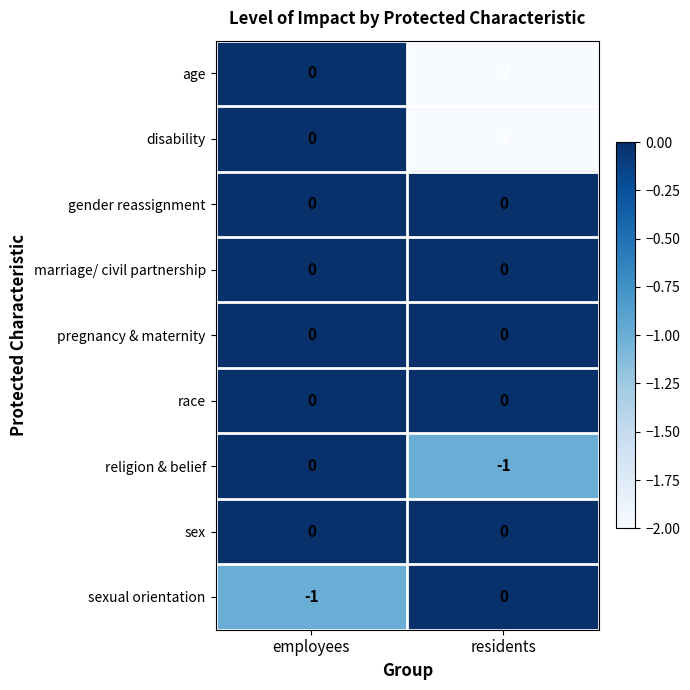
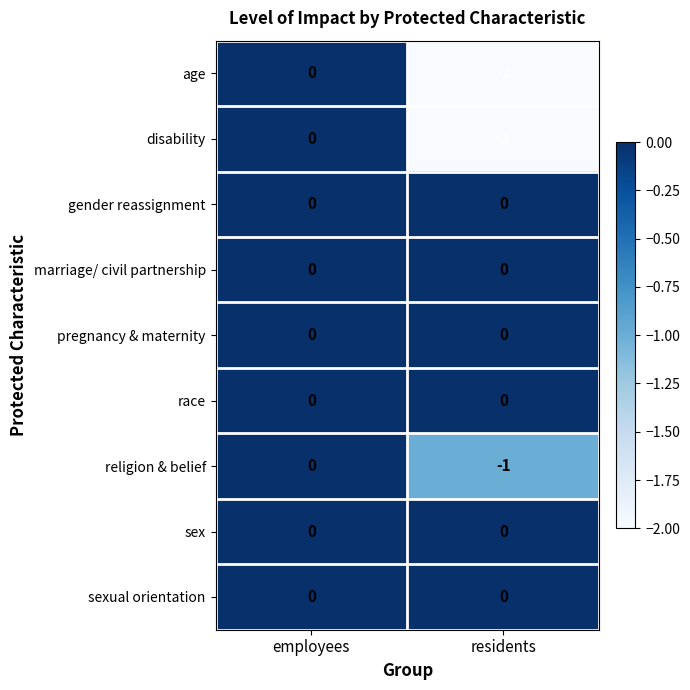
sexual orientation, employees: -1 -> 0
